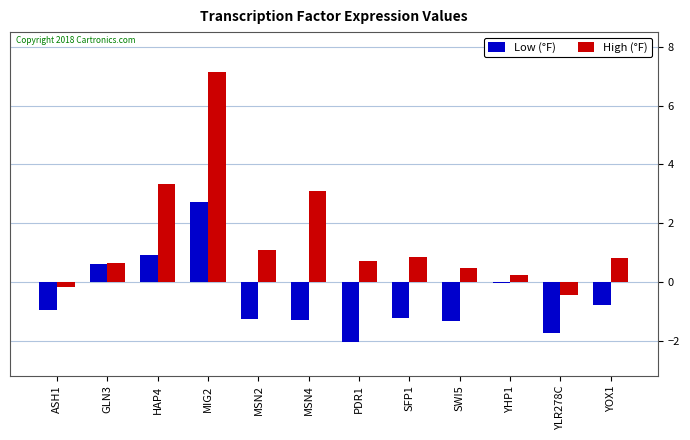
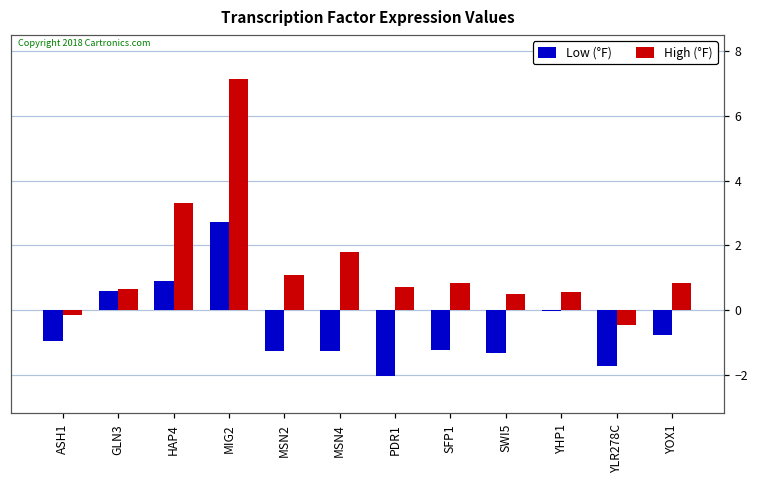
High (°F), MSN4: 3.1 -> 1.8
High (°F), YHP1: 0.2 -> 0.5
